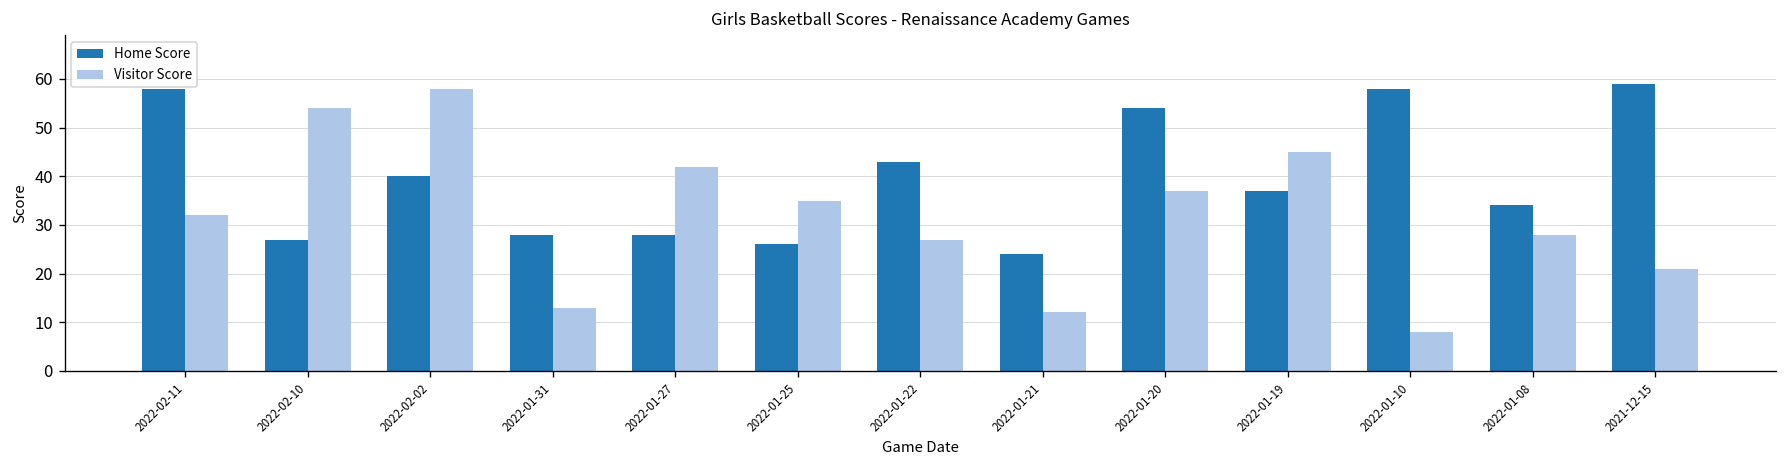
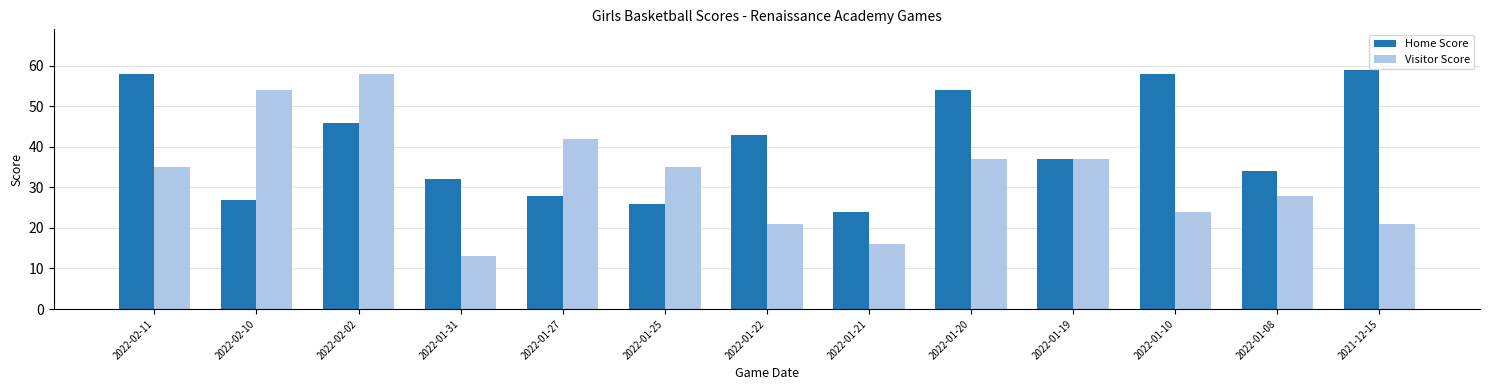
Visitor Score, 2022-02-11: 32 -> 35
Home Score, 2022-02-02: 40 -> 46
Home Score, 2022-01-31: 28 -> 32
Visitor Score, 2022-01-22: 27 -> 21
Visitor Score, 2022-01-21: 12 -> 16
Visitor Score, 2022-01-19: 45 -> 37
Visitor Score, 2022-01-10: 8 -> 24
